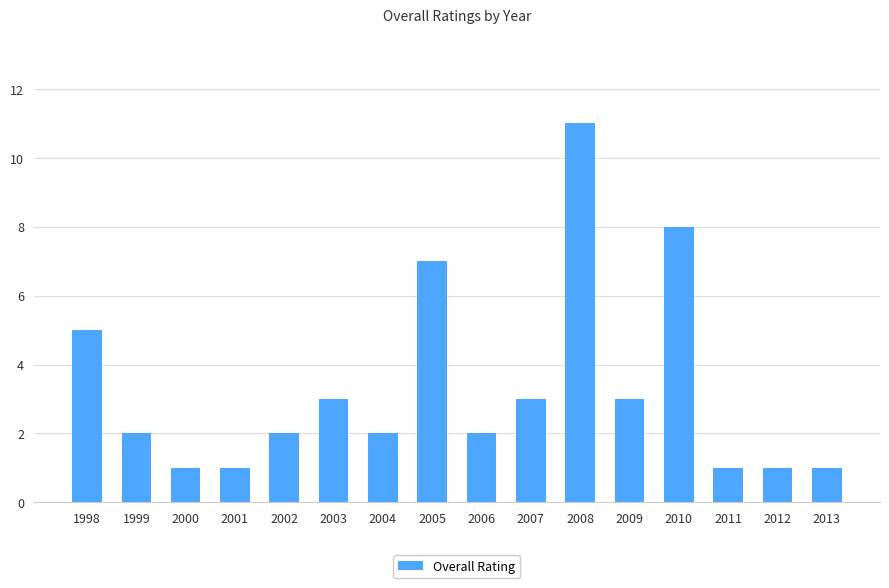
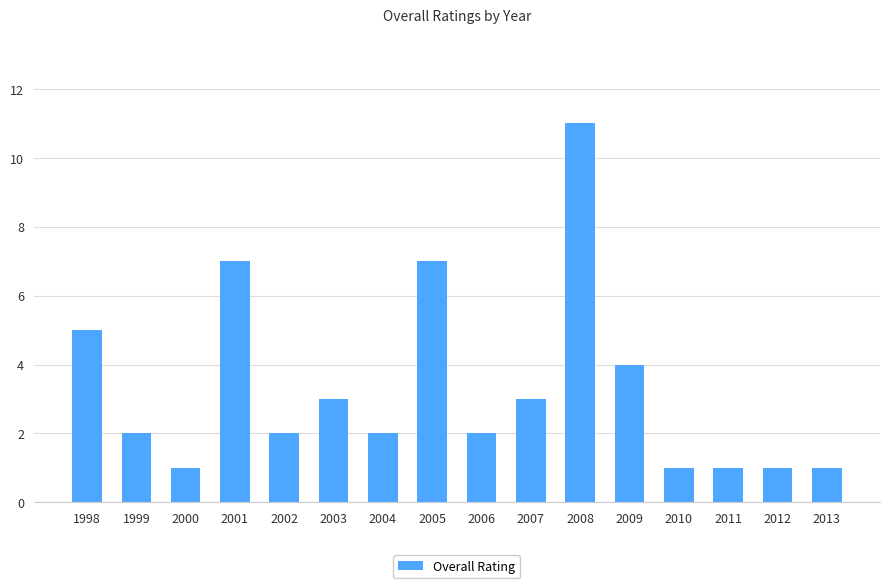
2001: 1 -> 7
2009: 3 -> 4
2010: 8 -> 1
